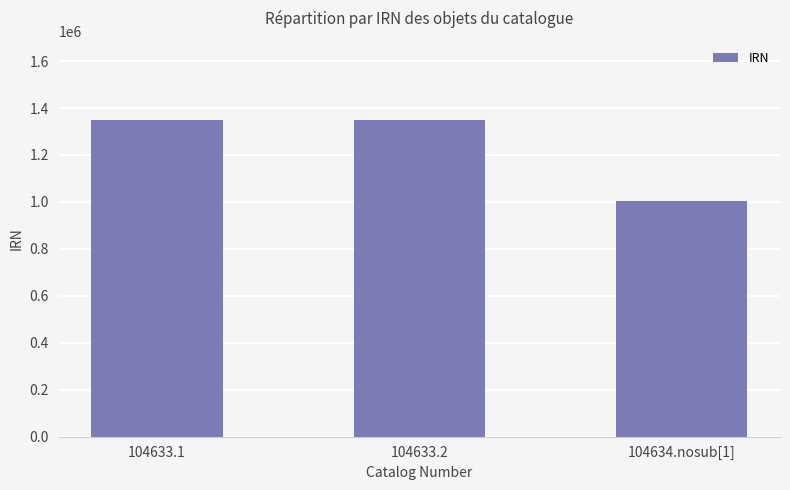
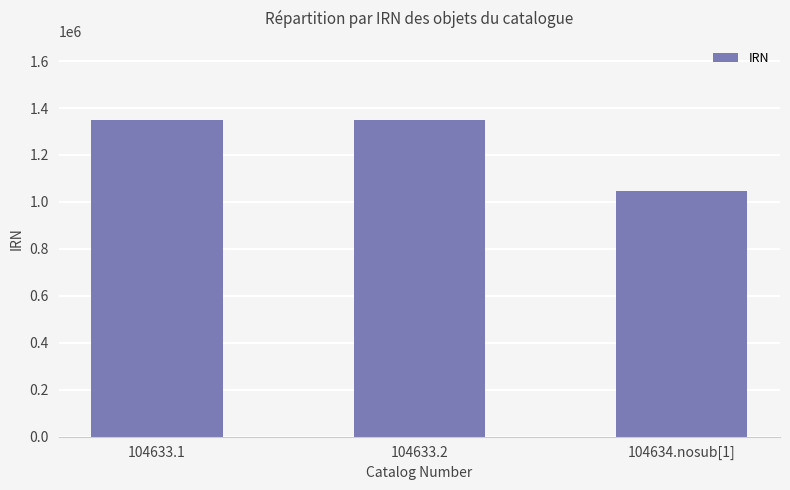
104634.nosub[1]: 1000000 -> 1040000
